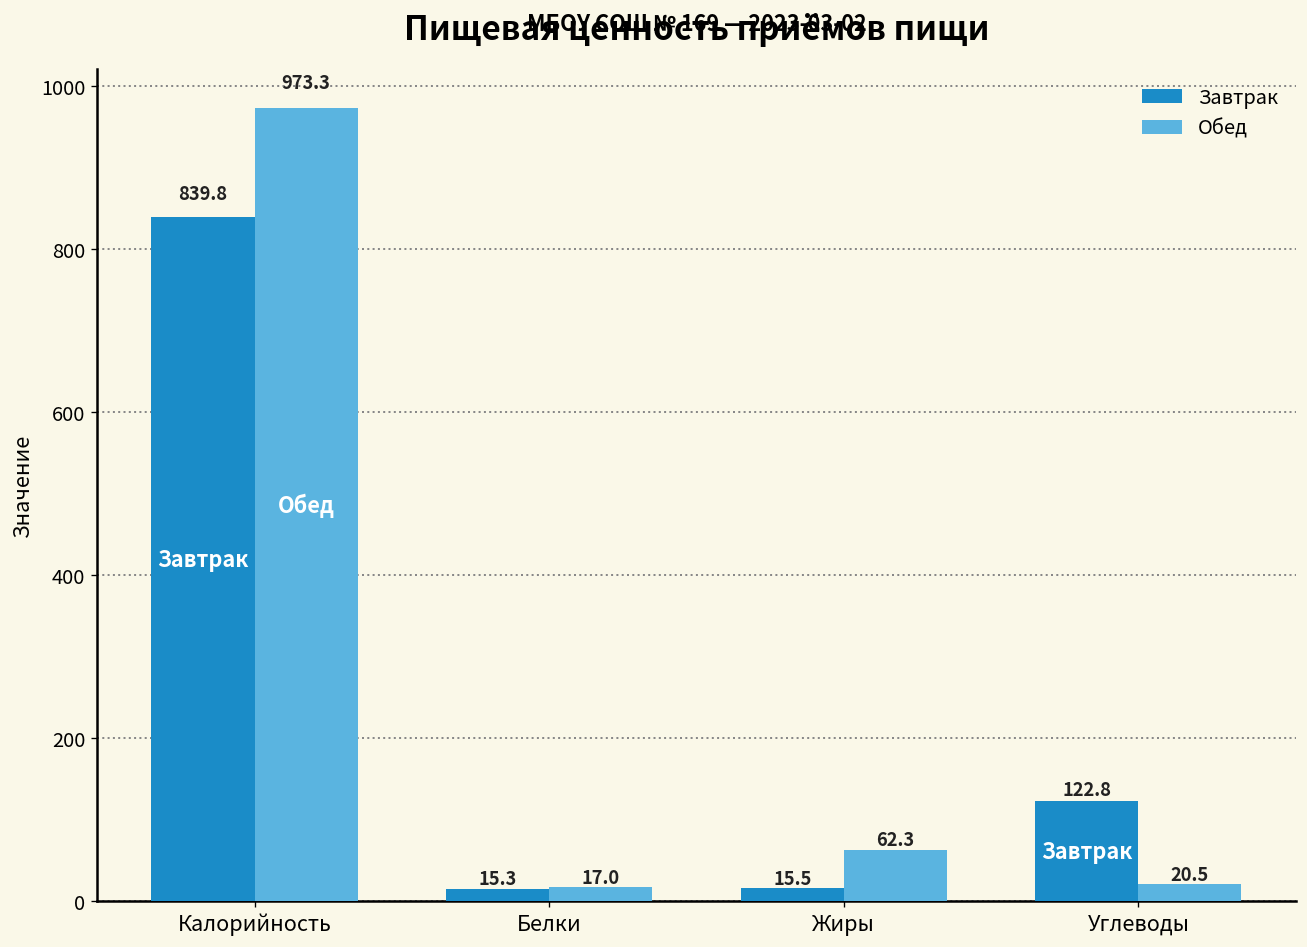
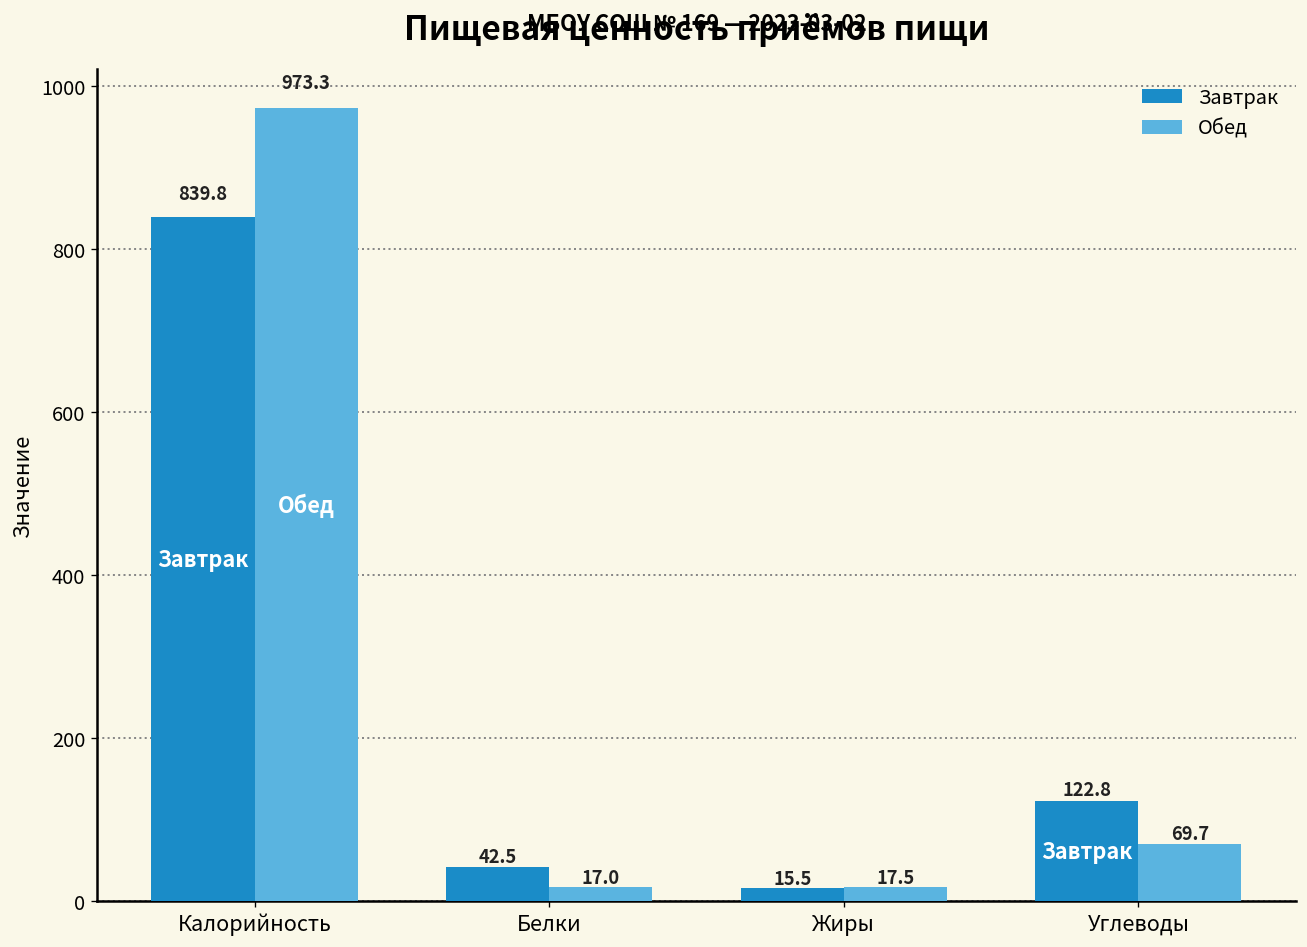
Завтрак, Белки: 15.3 -> 42.5
Обед, Жиры: 62.3 -> 17.5
Обед, Углеводы: 20.5 -> 69.7
